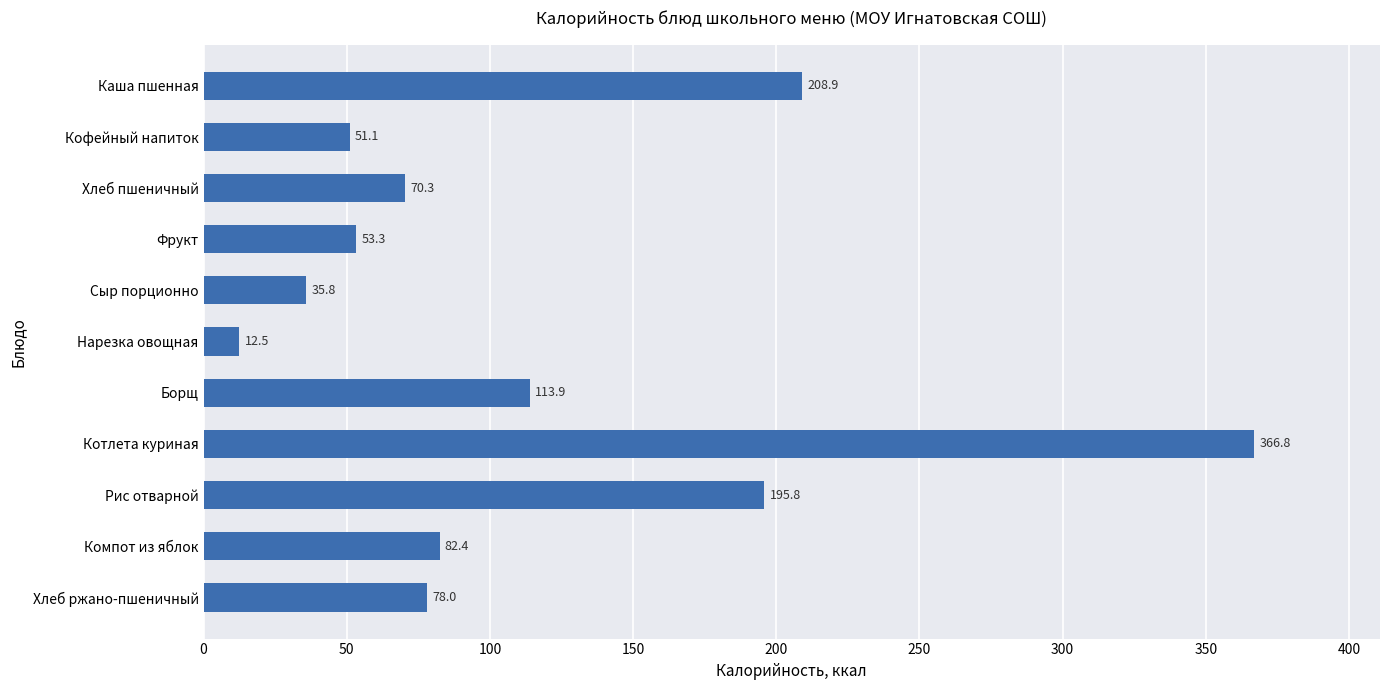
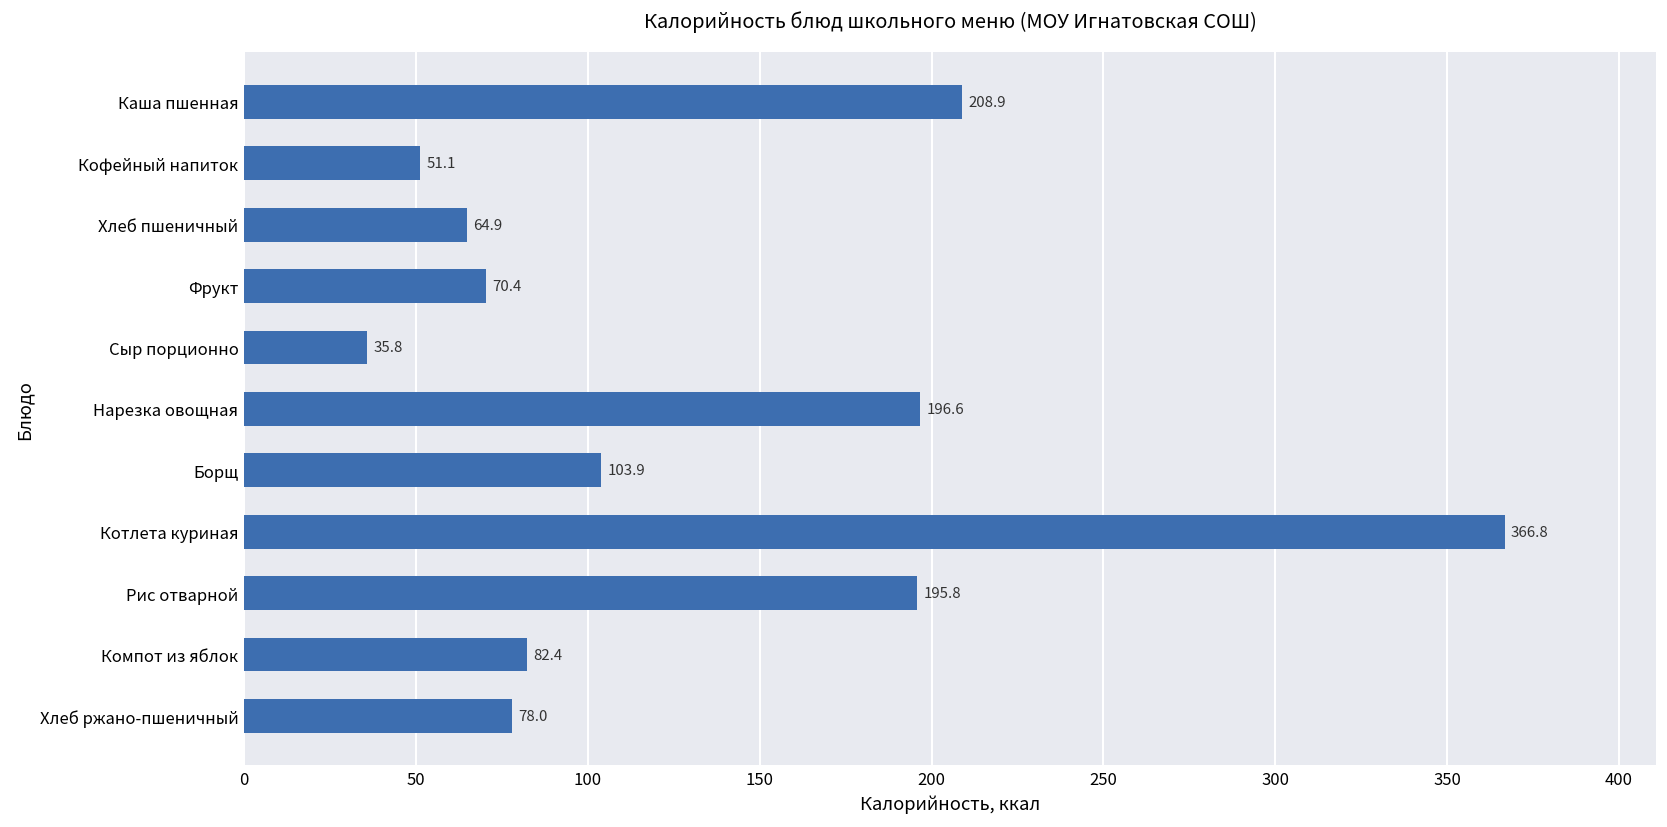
Хлеб пшеничный: 70.3 -> 64.9
Фрукт: 53.3 -> 70.4
Нарезка овощная: 12.5 -> 196.6
Борщ: 113.9 -> 103.9
